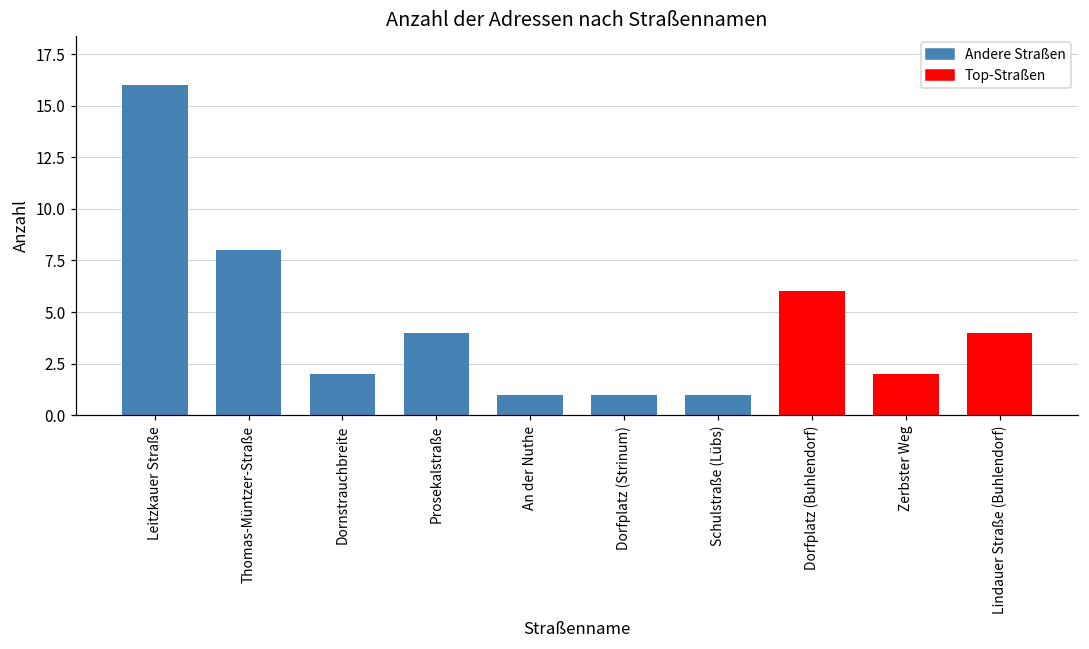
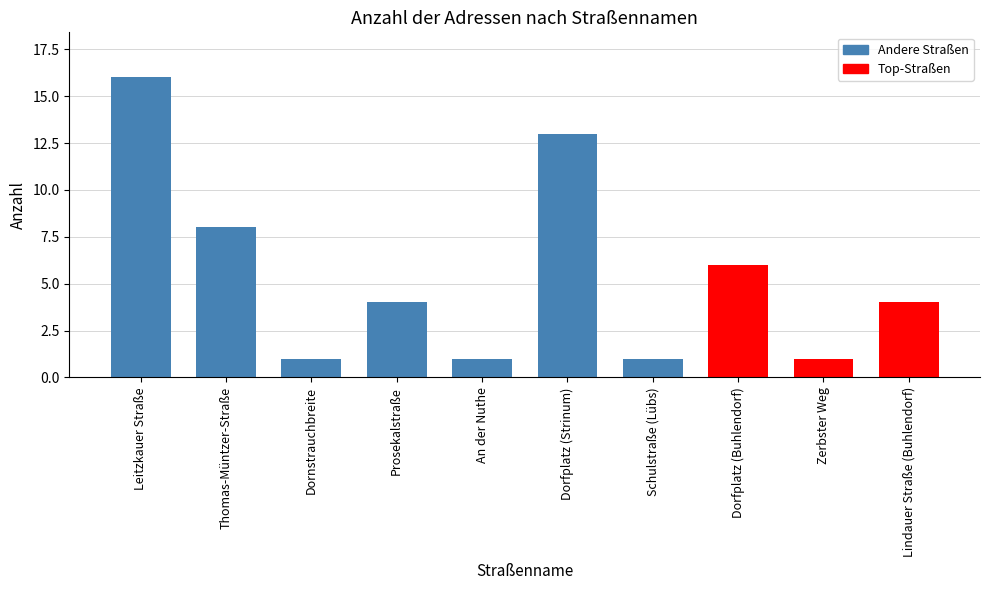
Dornstrauchbreite: 2 -> 1
Dorfplatz (Strinum): 1 -> 13
Zerbster Weg: 2 -> 1
